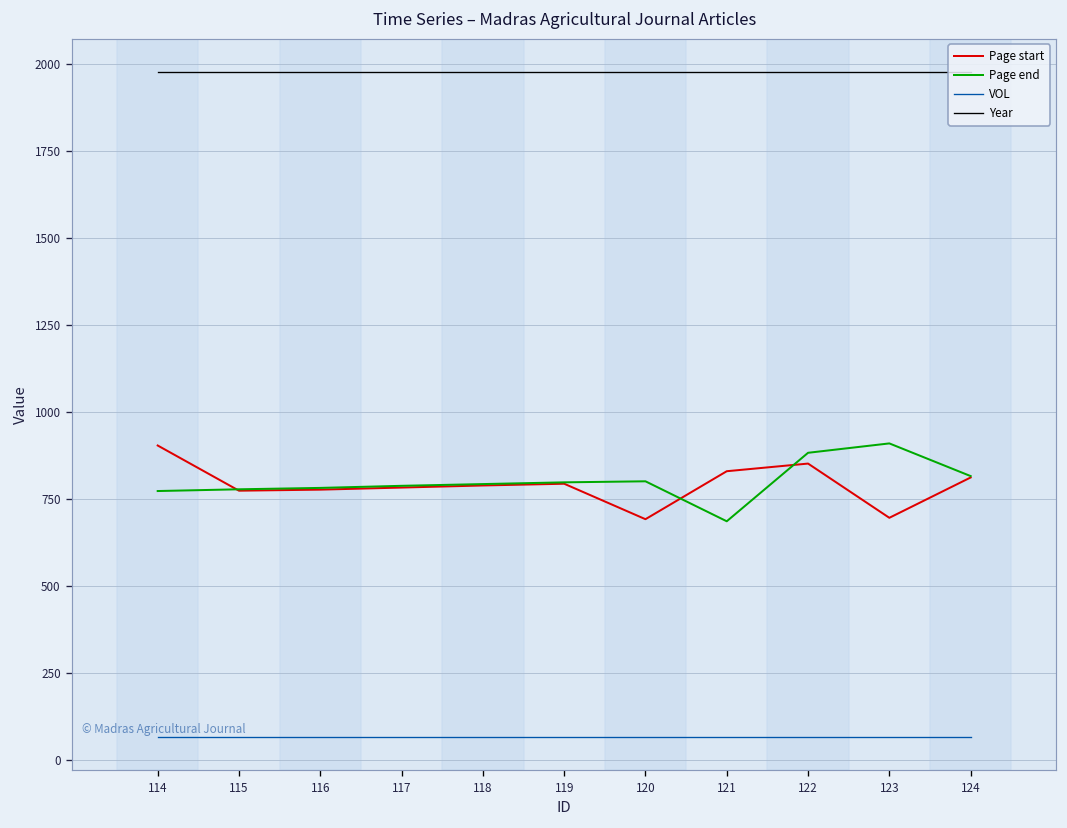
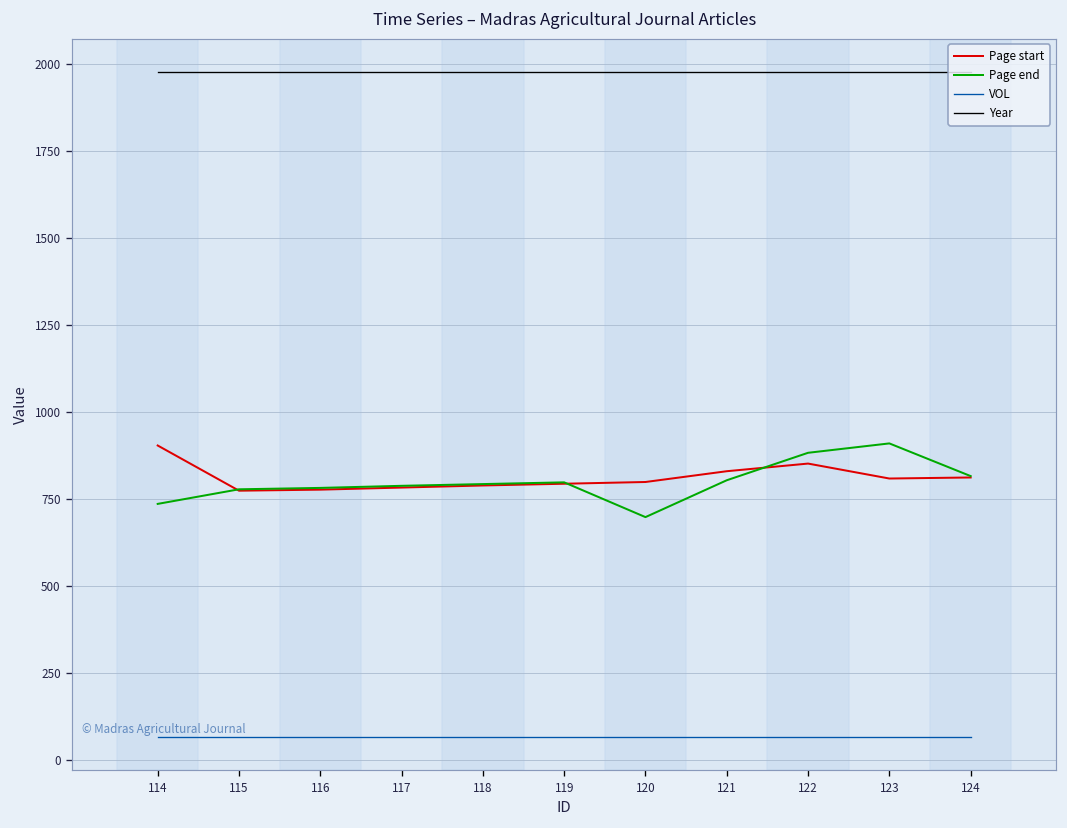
Page end, 114: 770 -> 740
Page start, 120: 690 -> 800
Page end, 120: 800 -> 700
Page end, 121: 690 -> 800
Page start, 123: 700 -> 810
